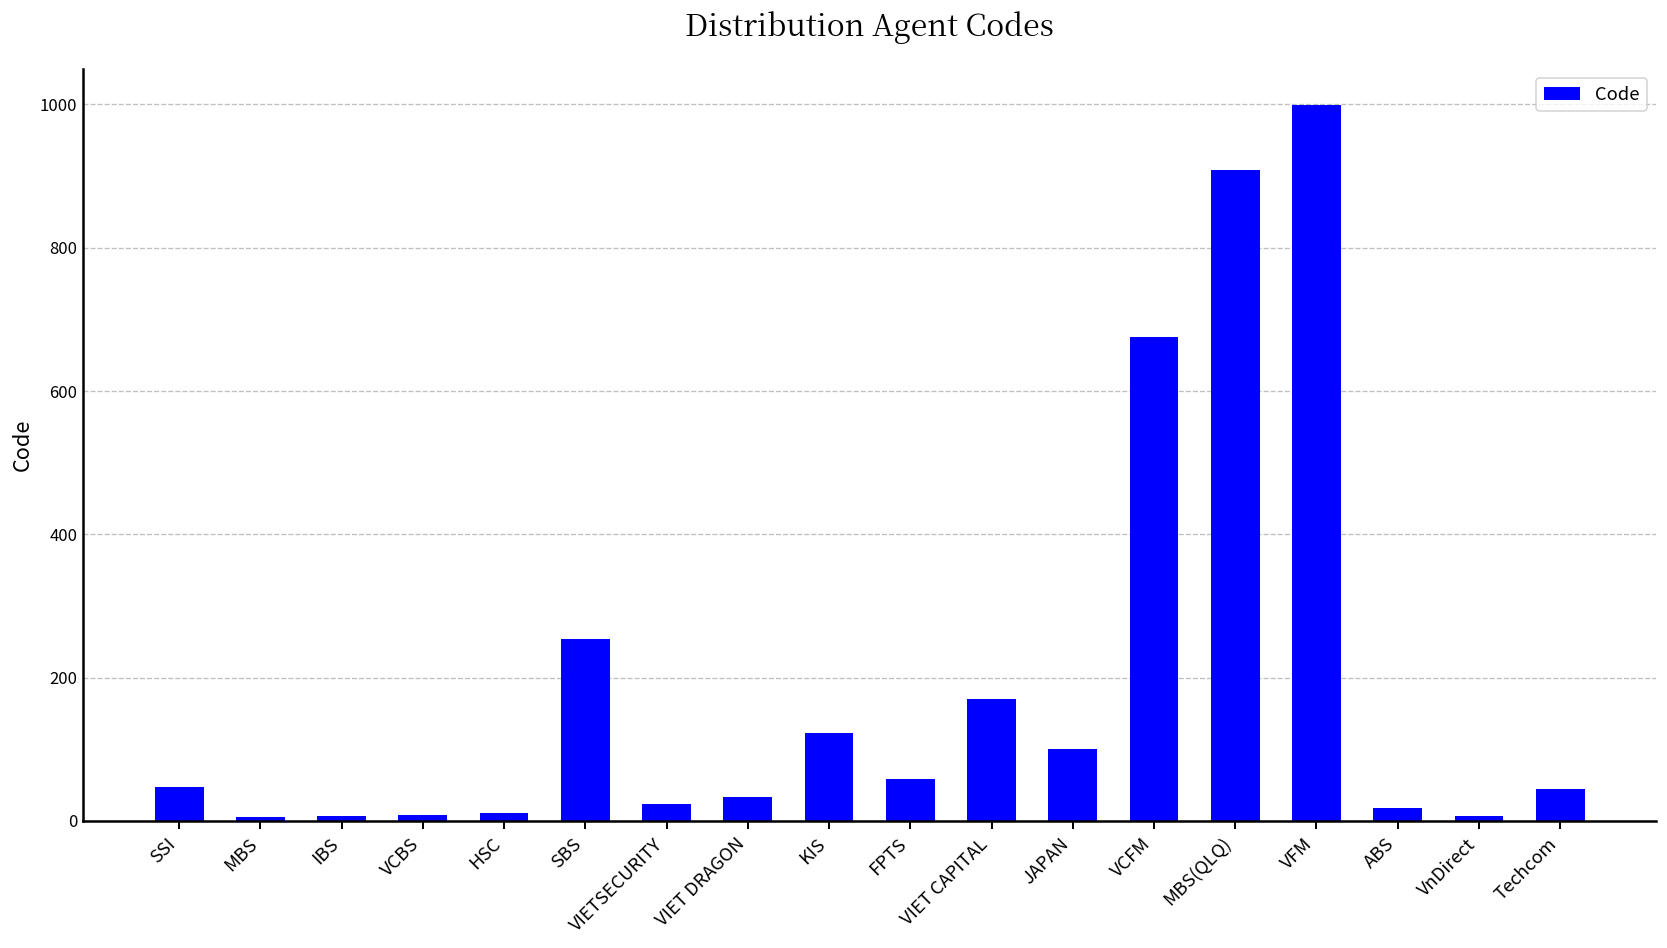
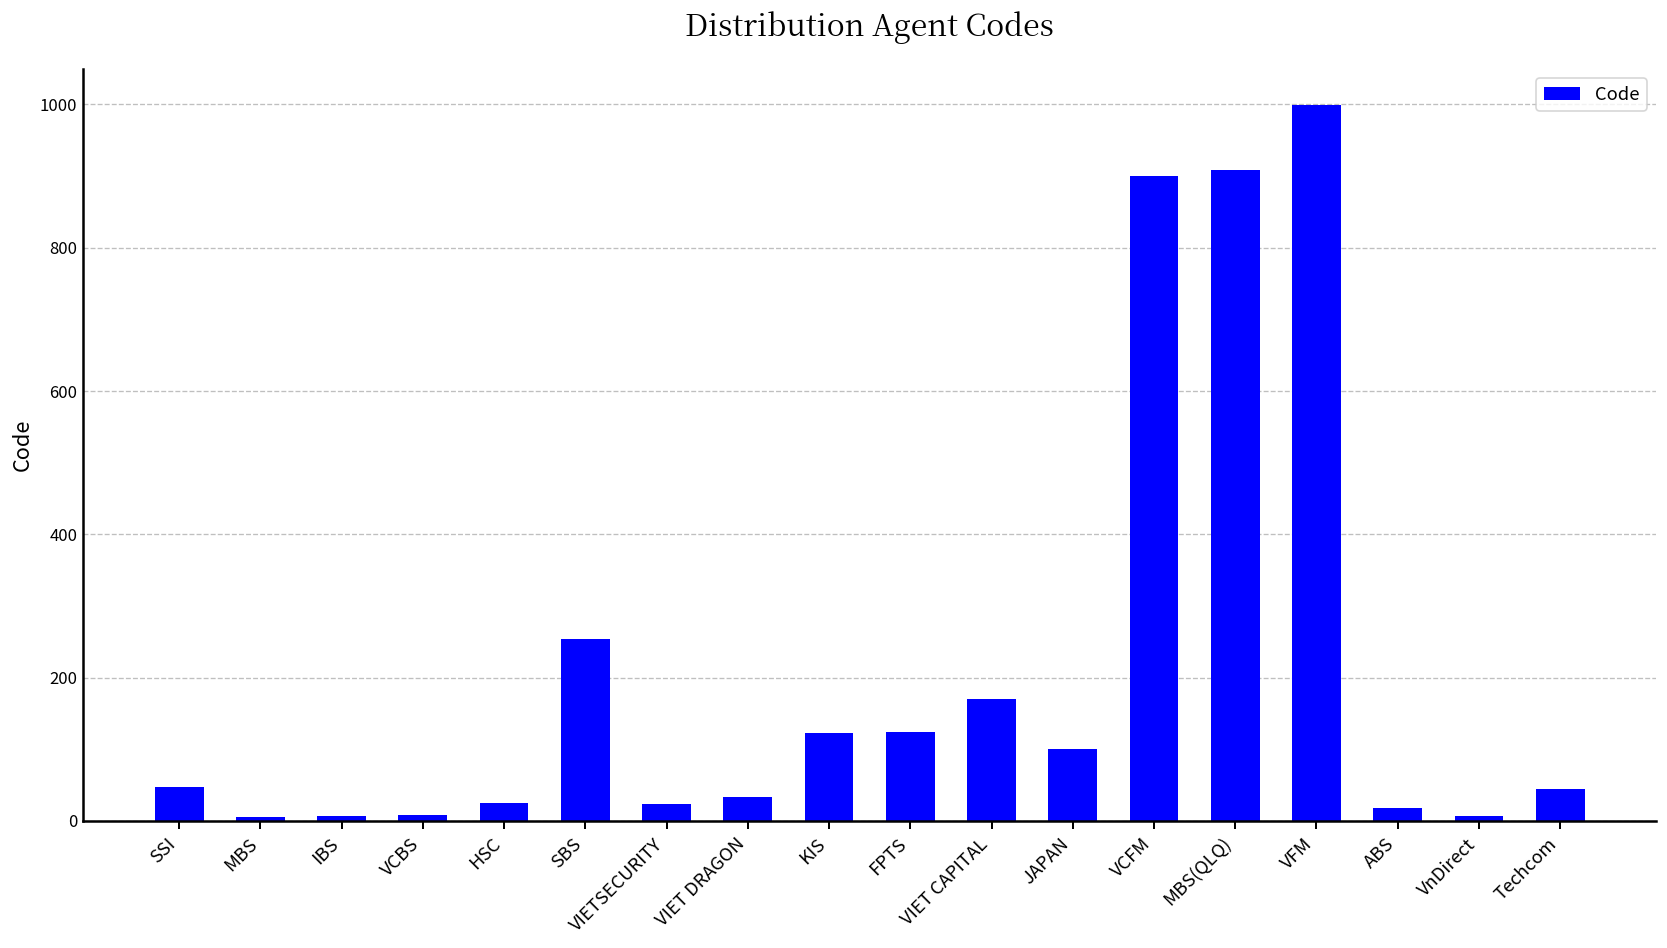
HSC: 10 -> 30
FPTS: 60 -> 120
VCFM: 680 -> 900
